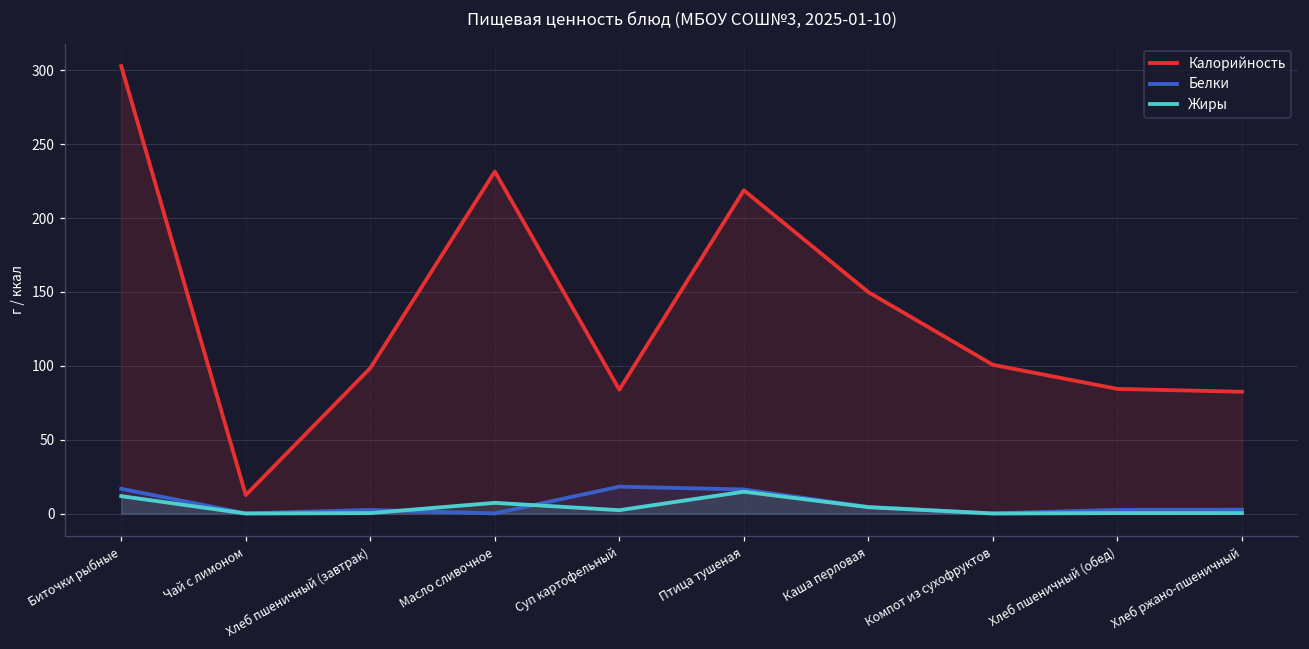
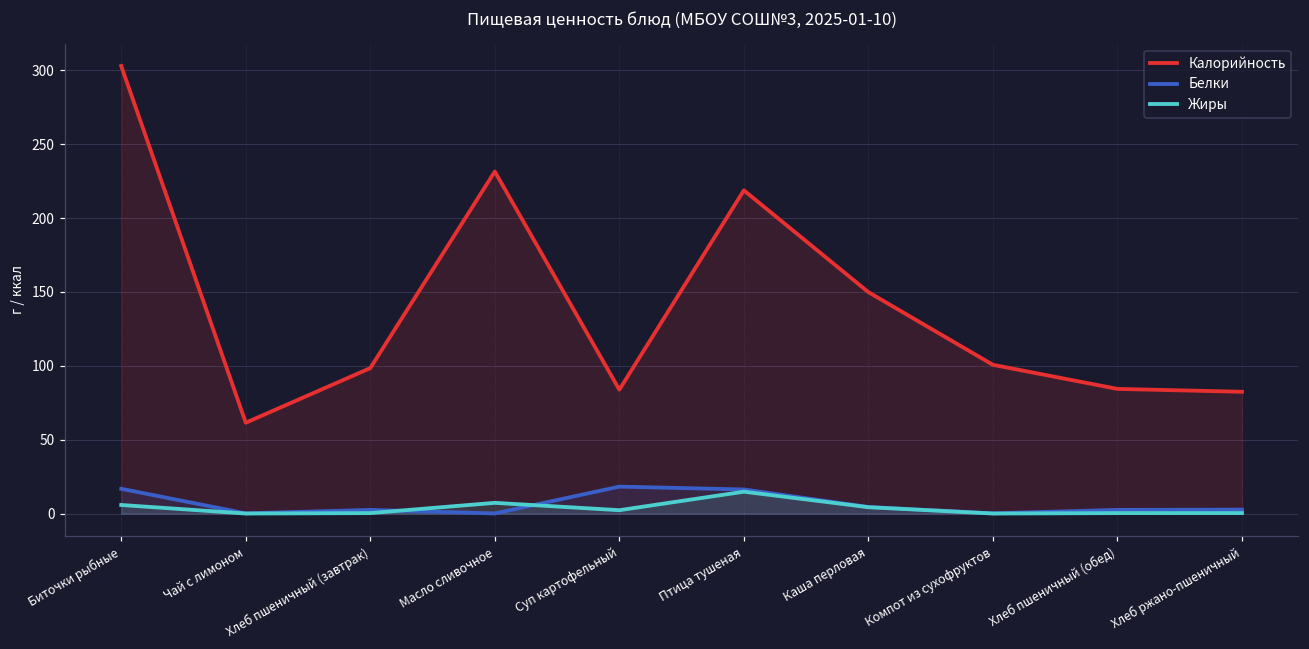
Жиры, Биточки рыбные: 12 -> 6
Калорийность, Чай с лимоном: 13 -> 62
